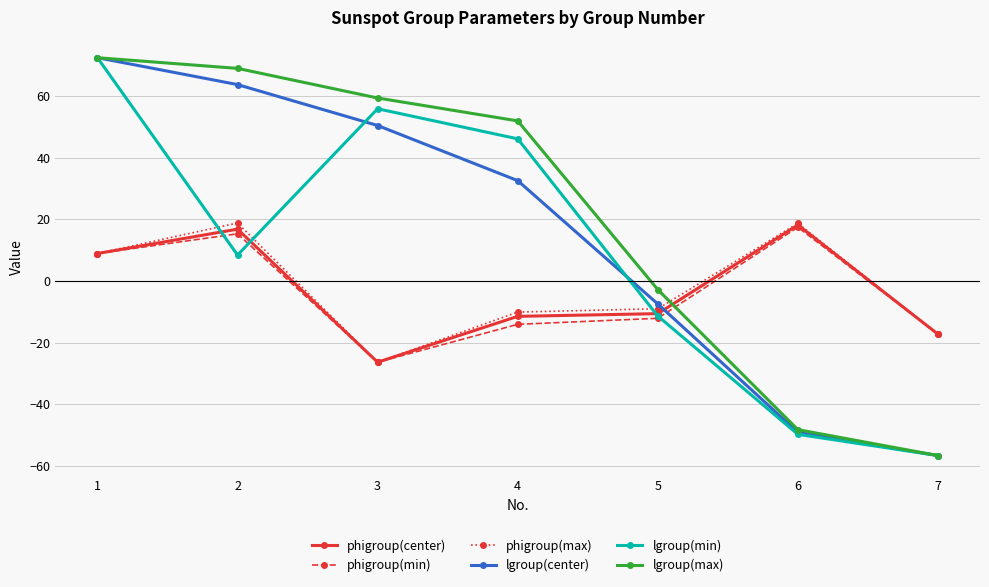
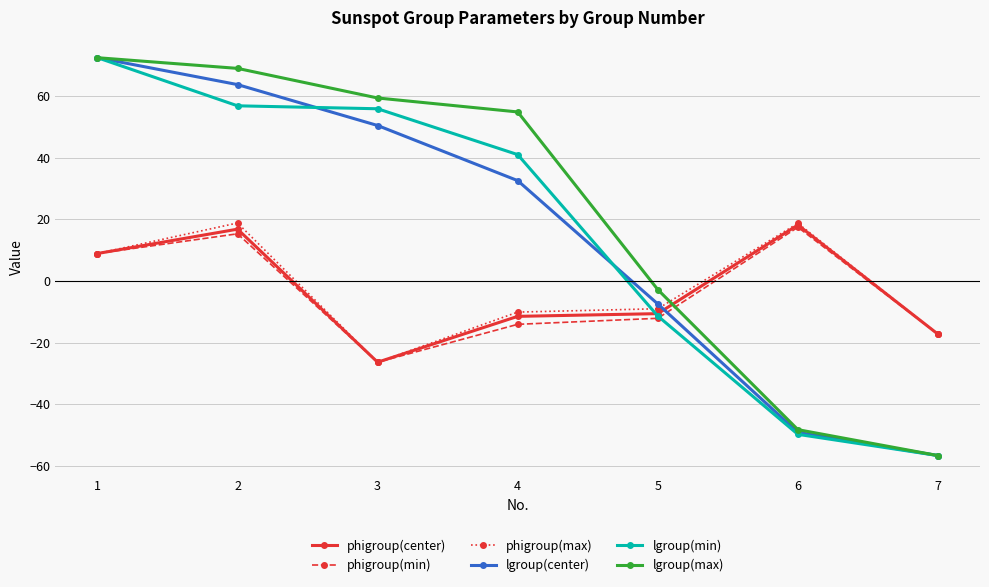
lgroup(min), 2: 8 -> 57
lgroup(min), 4: 46 -> 41
lgroup(max), 4: 52 -> 55
